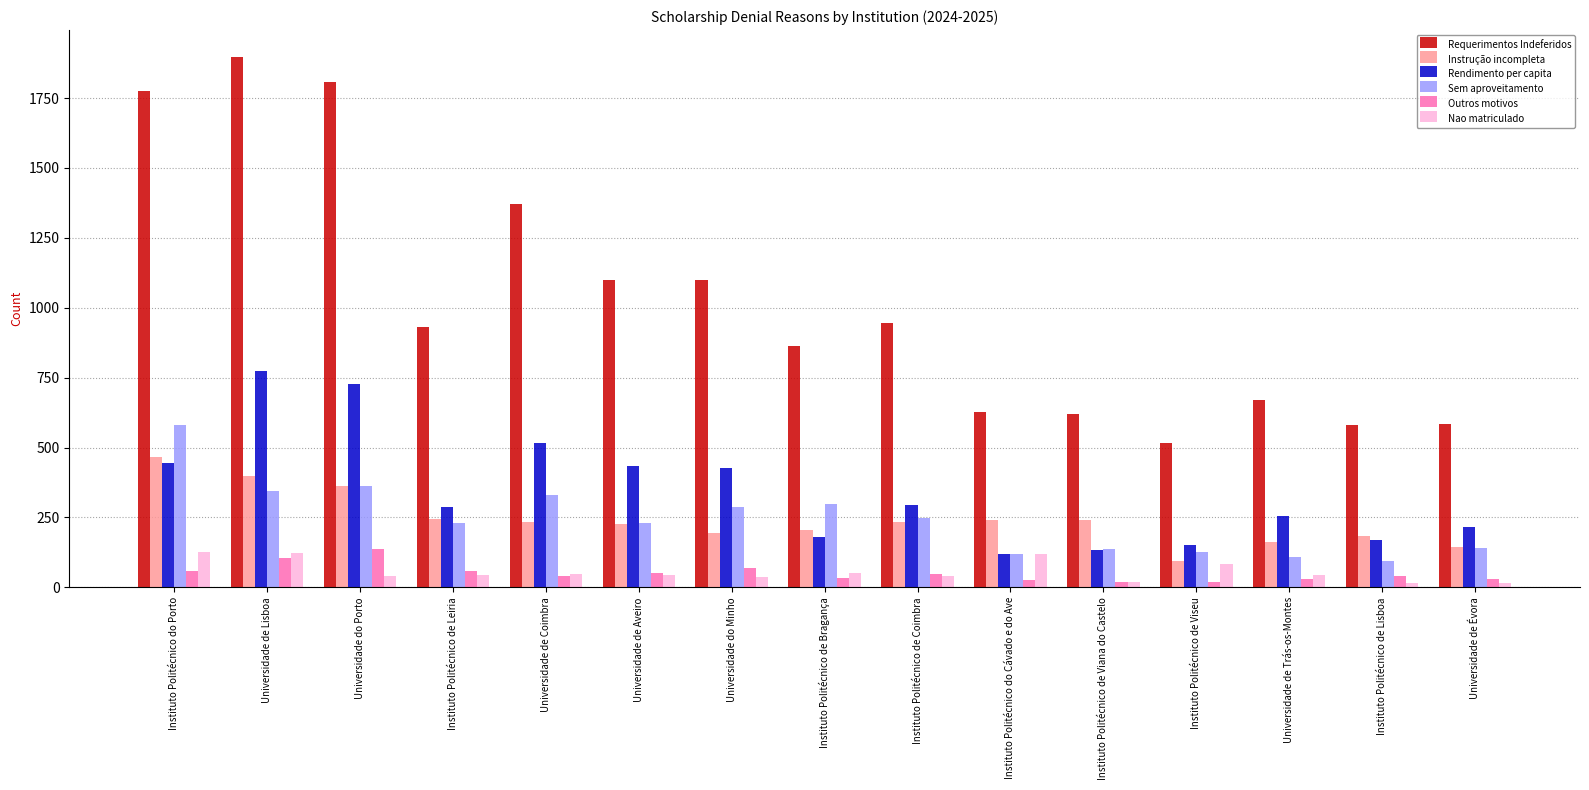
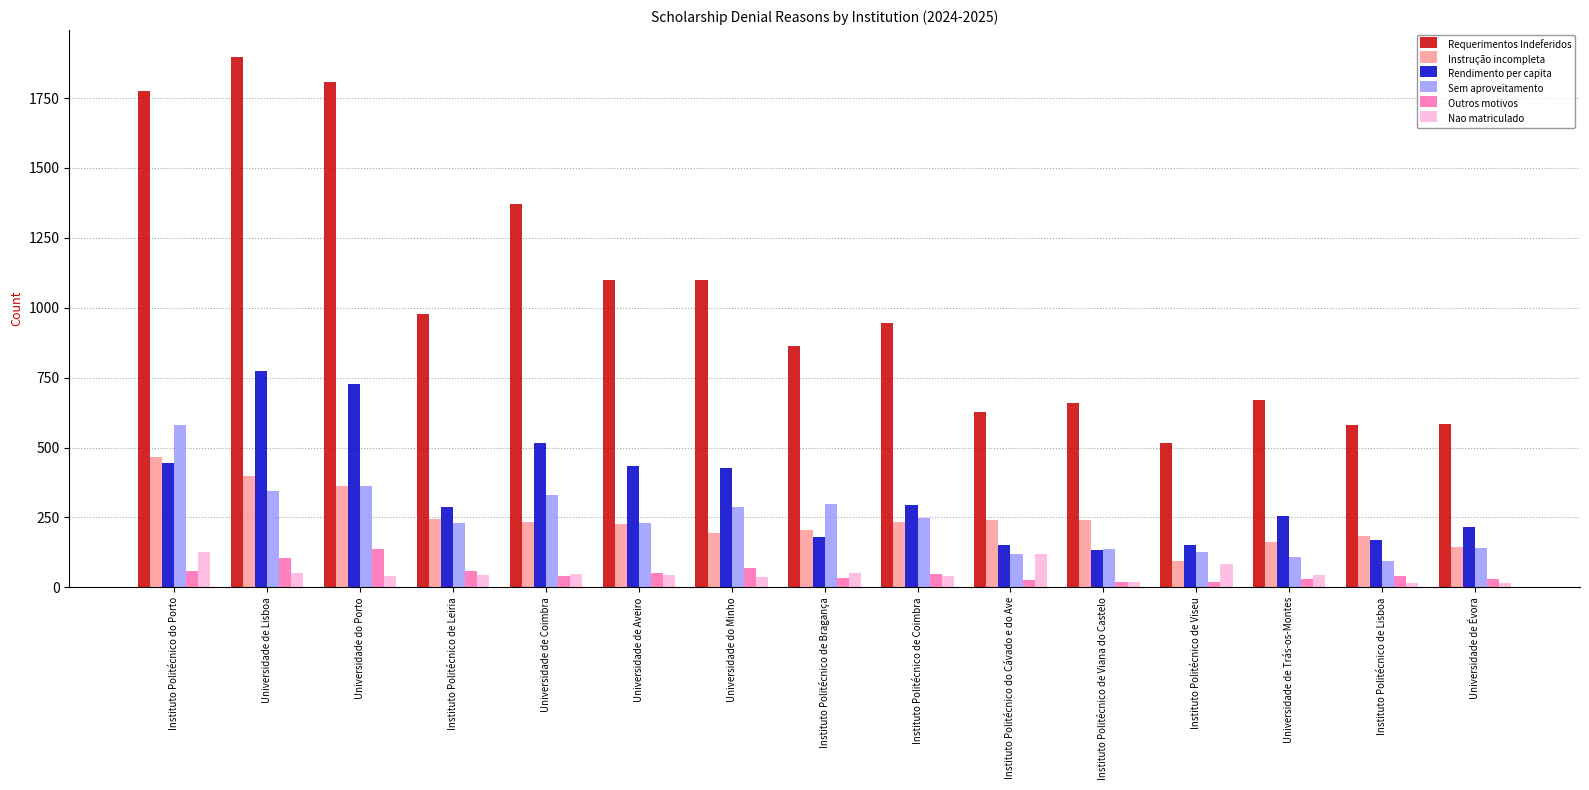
Nao matriculado, Universidade de Lisboa: 120 -> 50
Requerimentos Indeferidos, Instituto Politécnico de Leiria: 930 -> 980
Rendimento per capita, Instituto Politécnico do Cávado e do Ave: 120 -> 150
Requerimentos Indeferidos, Instituto Politécnico de Viana do Castelo: 620 -> 660
